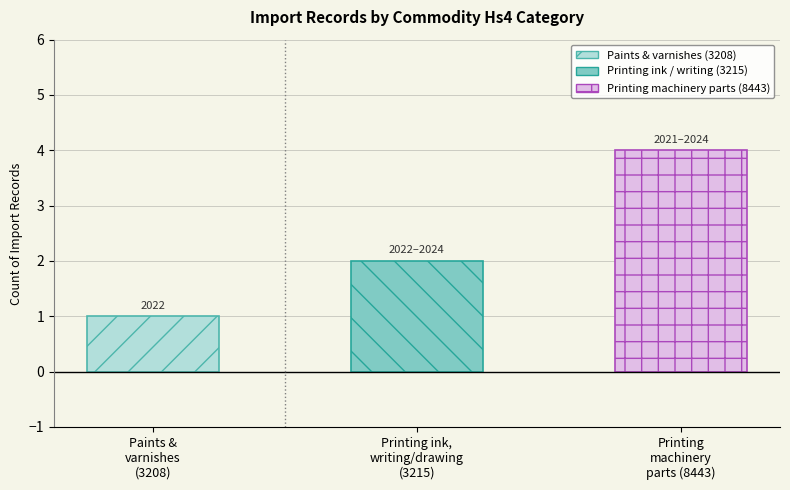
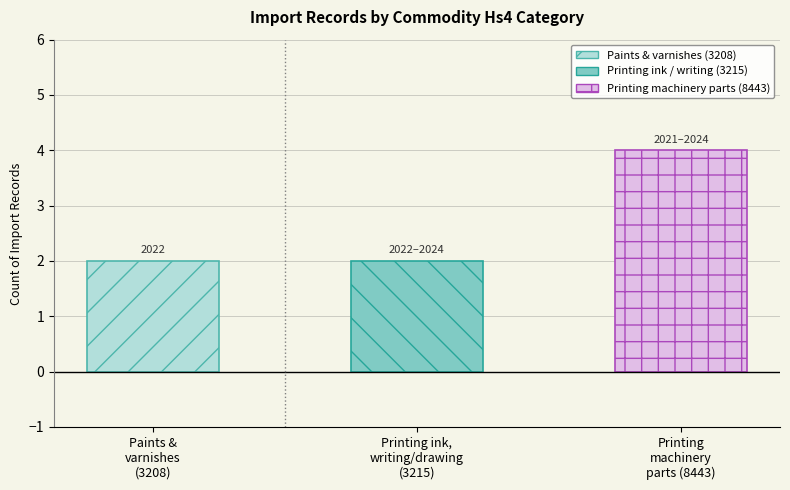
Paints & varnishes (3208): 1 -> 2
